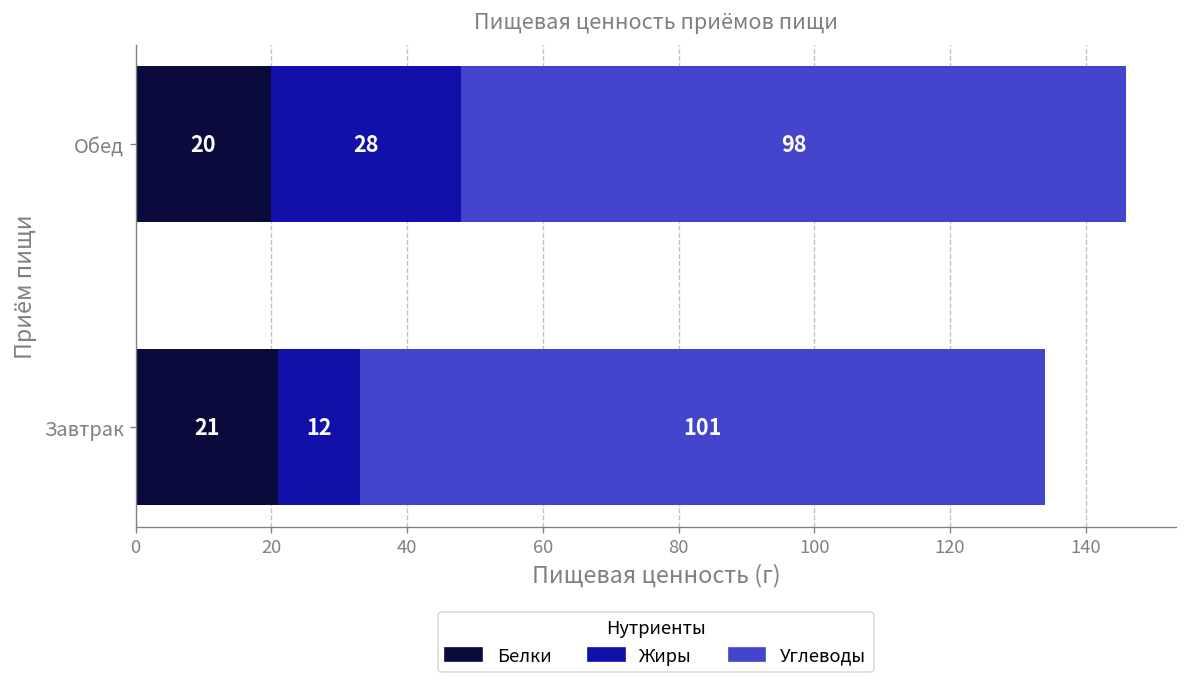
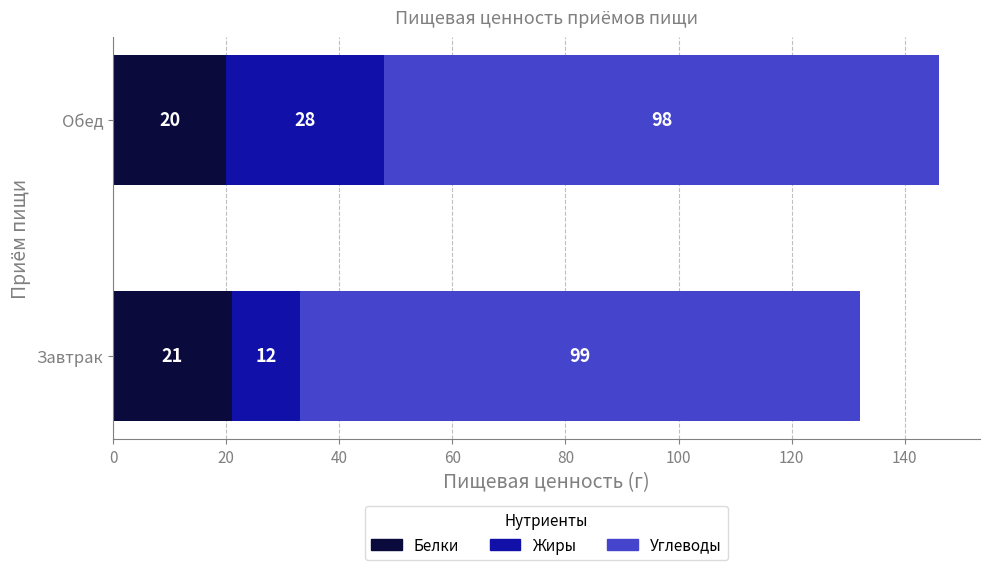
Углеводы, Завтрак: 101 -> 99
